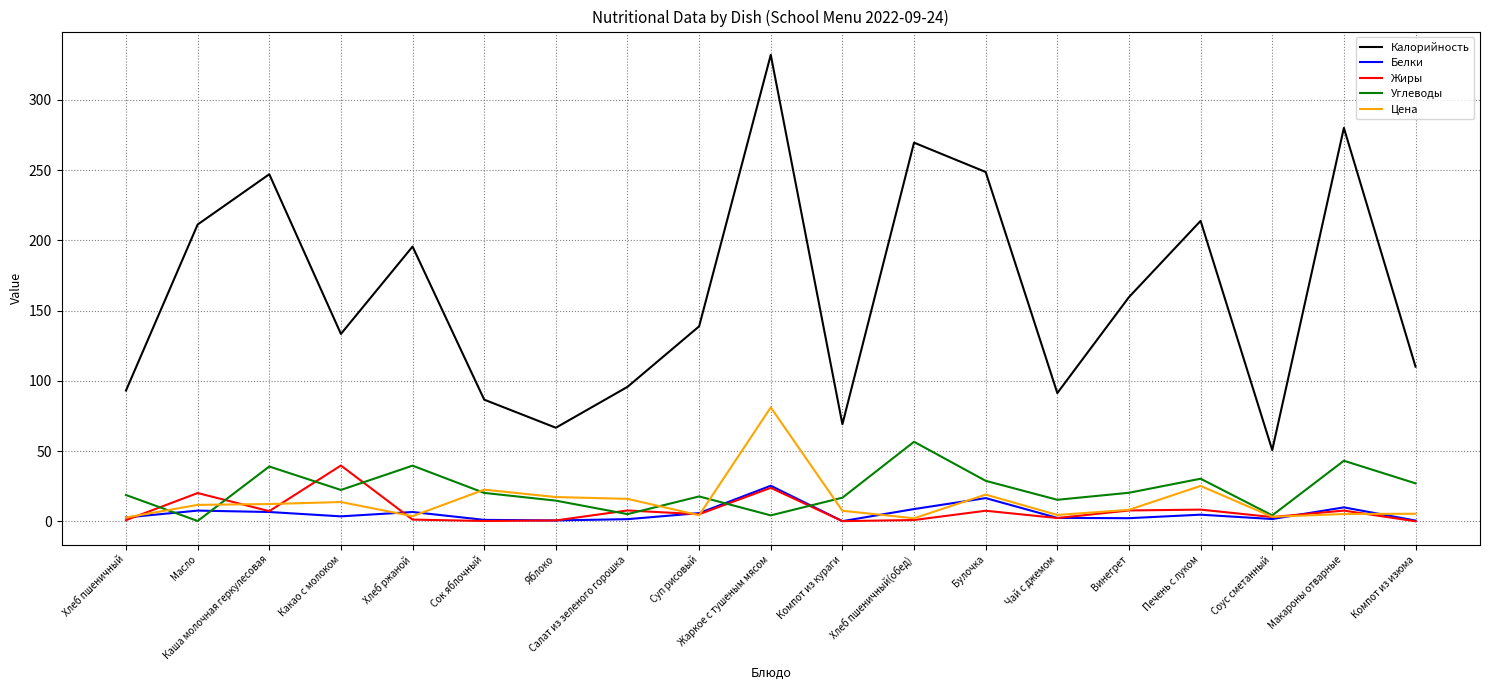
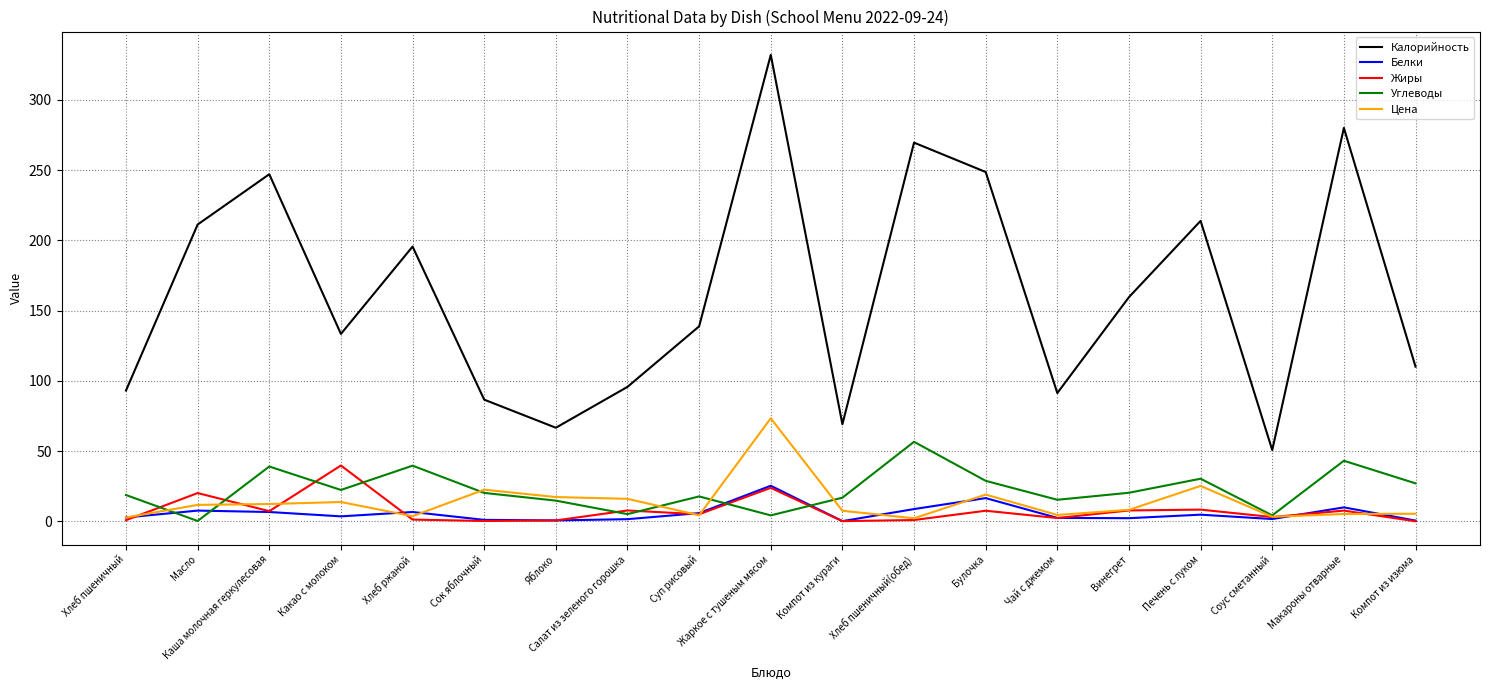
Цена, Жаркое с тушеным мясом: 81 -> 73
